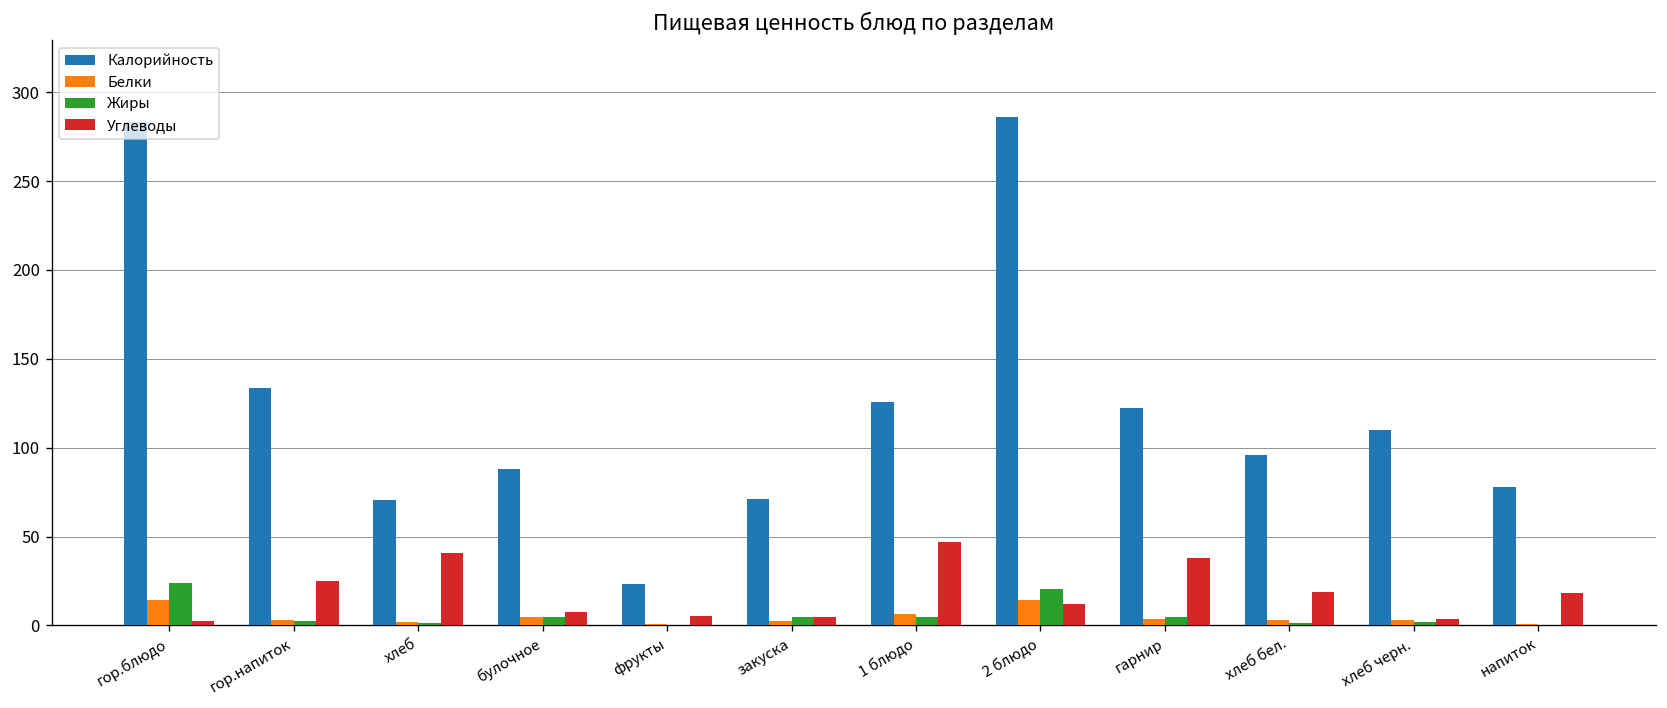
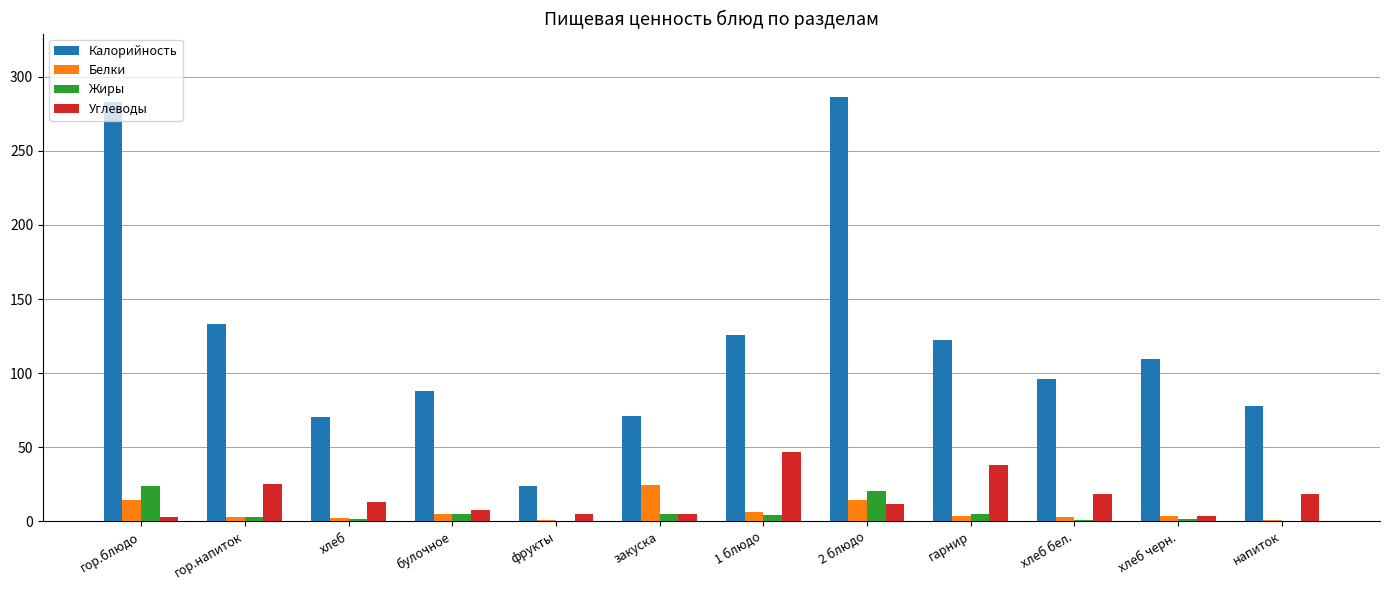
Углеводы, хлеб: 41 -> 13
Белки, закуска: 2 -> 24
